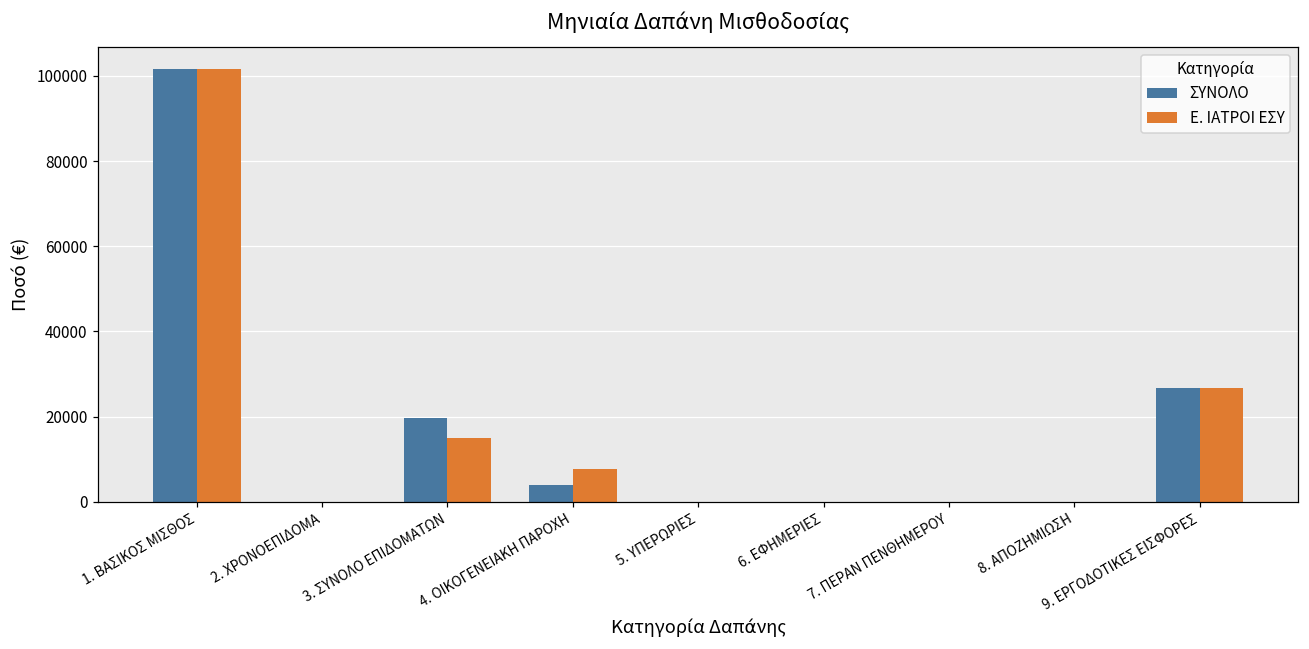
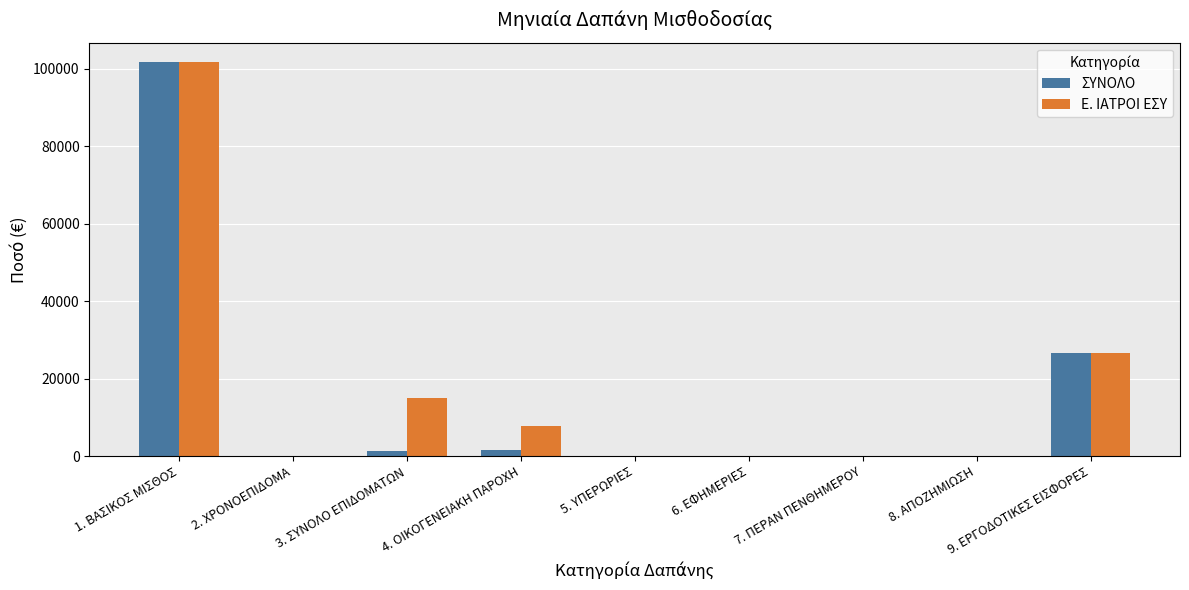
ΣΥΝΟΛΟ, 3. ΣΥΝΟΛΟ ΕΠΙΔΟΜΑΤΩΝ: 20000 -> 1000
ΣΥΝΟΛΟ, 4. ΟΙΚΟΓΕΝΕΙΑΚΗ ΠΑΡΟΧΗ: 4000 -> 2000
